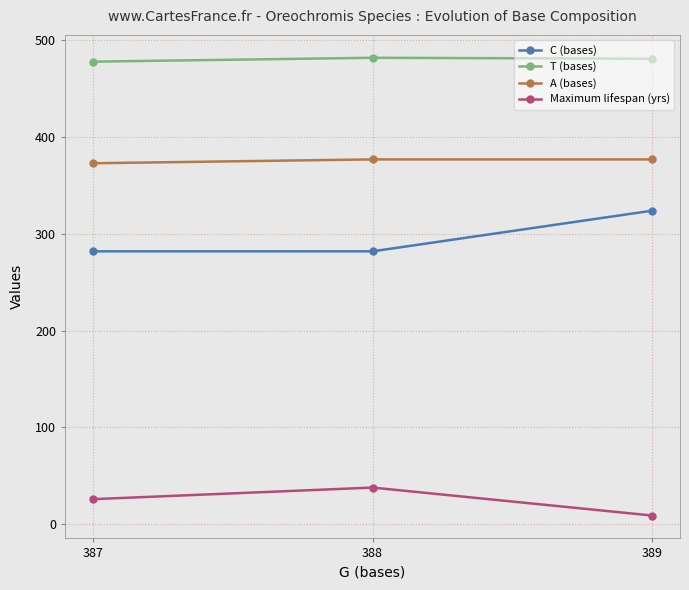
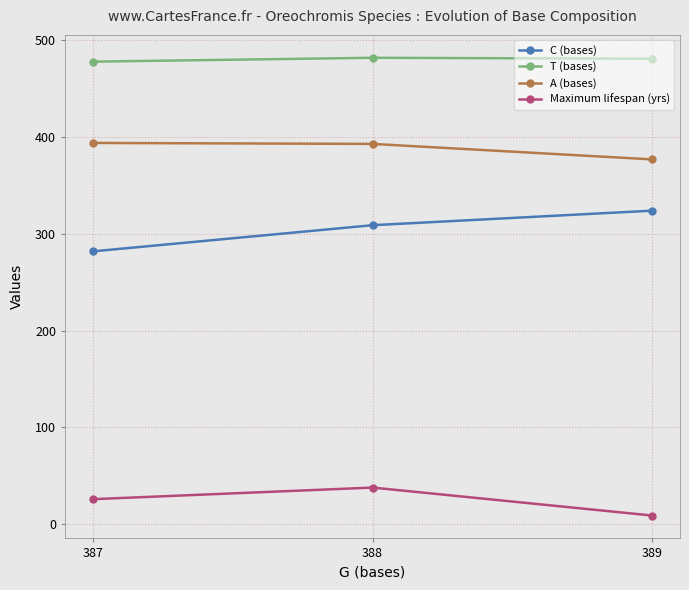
A (bases), 387: 370 -> 390
C (bases), 388: 280 -> 310
A (bases), 388: 380 -> 390
